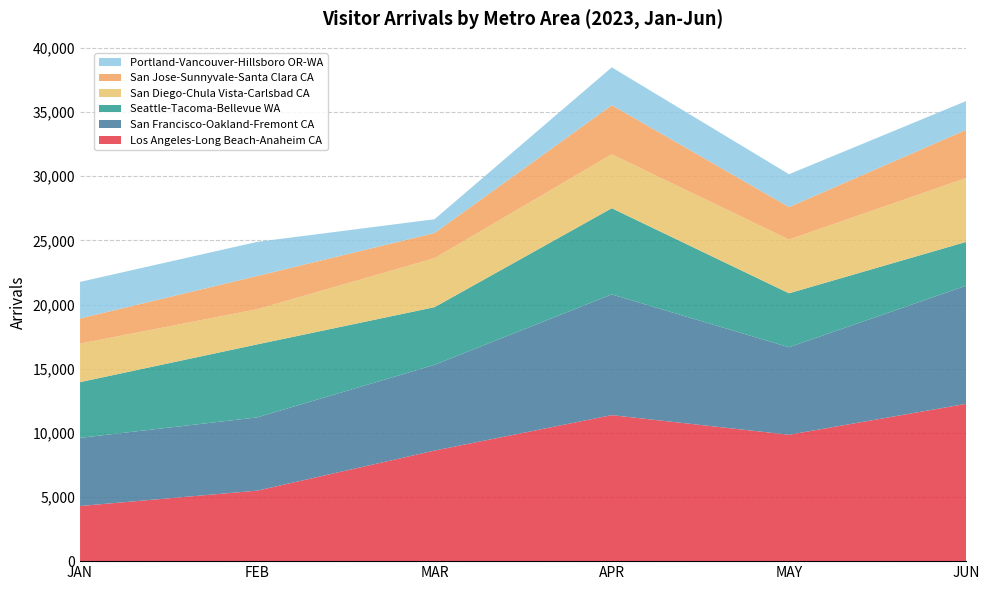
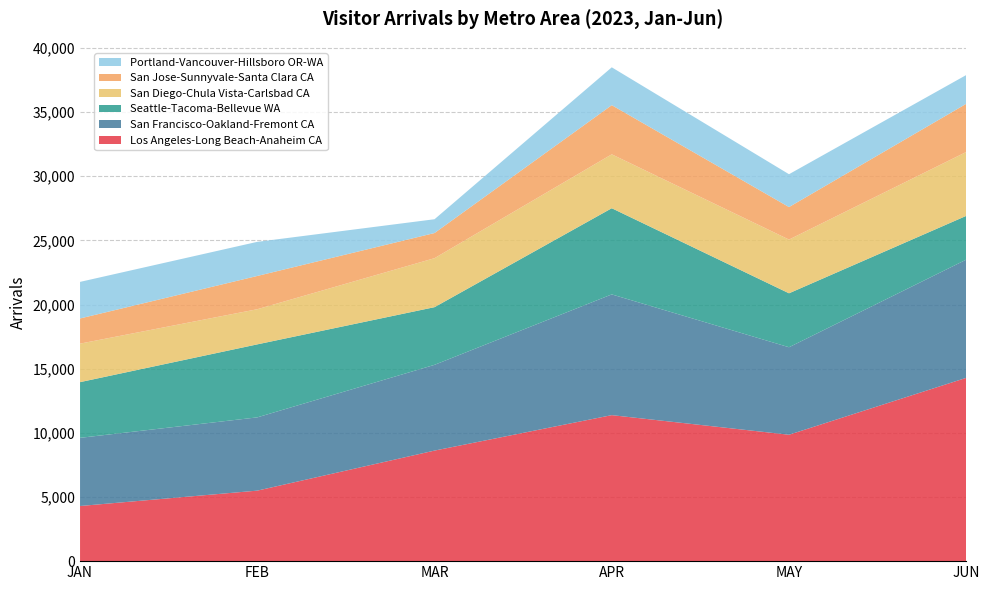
Los Angeles-Long Beach-Anaheim CA, JUN: 12,300 -> 14,300
